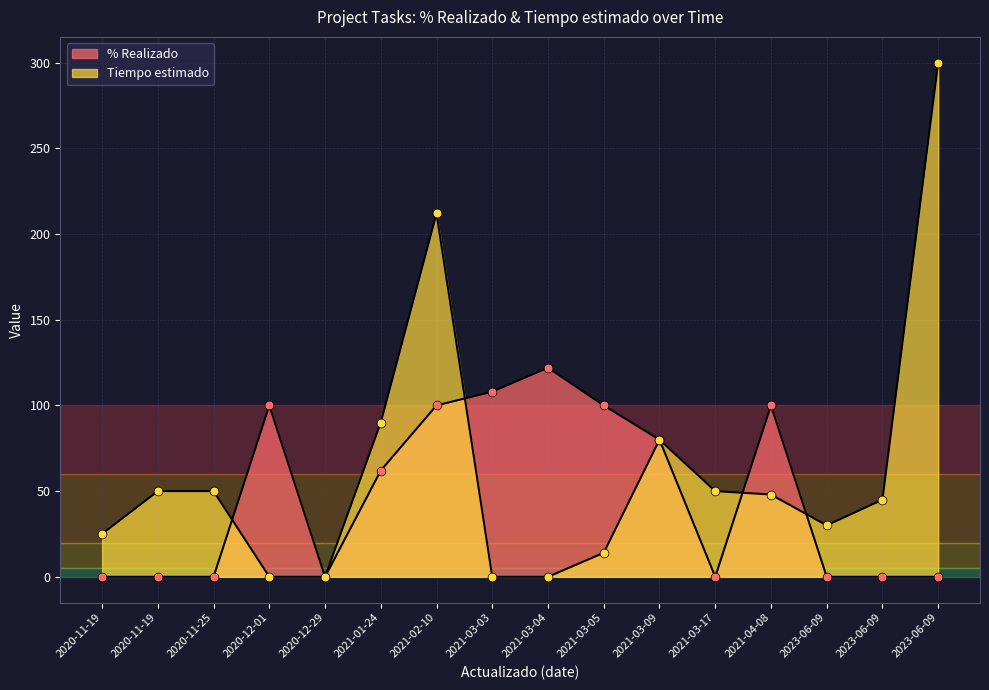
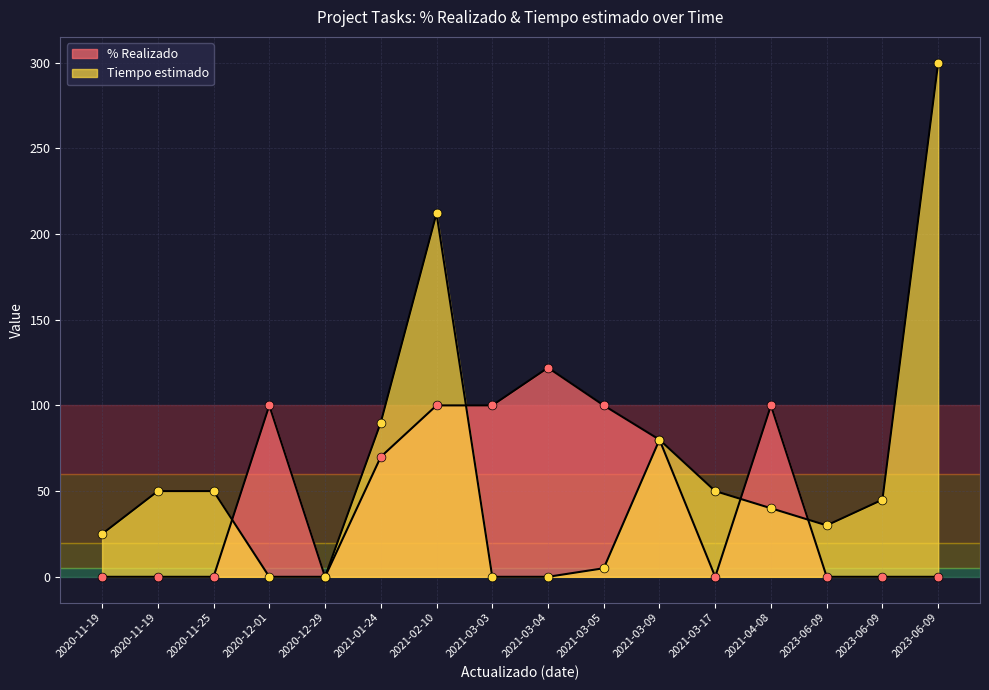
% Realizado, 2021-01-24: 62 -> 70
% Realizado, 2021-03-03: 108 -> 100
Tiempo estimado, 2021-03-05: 14 -> 5
Tiempo estimado, 2021-04-08: 48 -> 40
